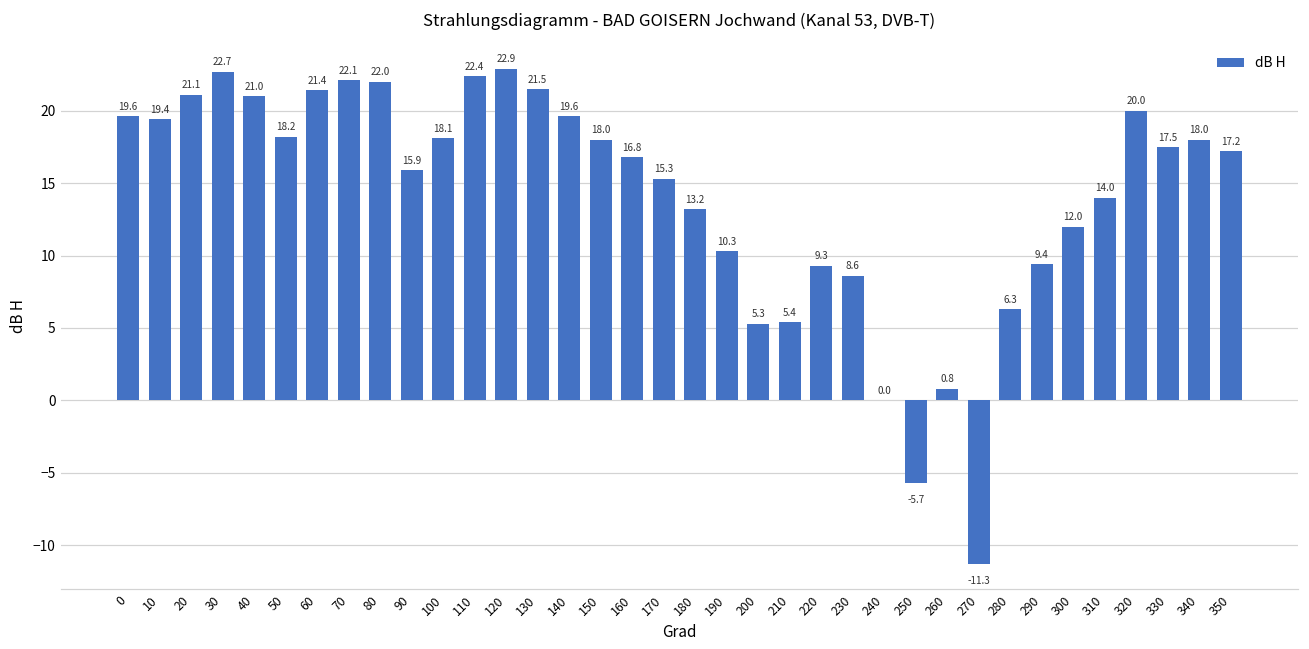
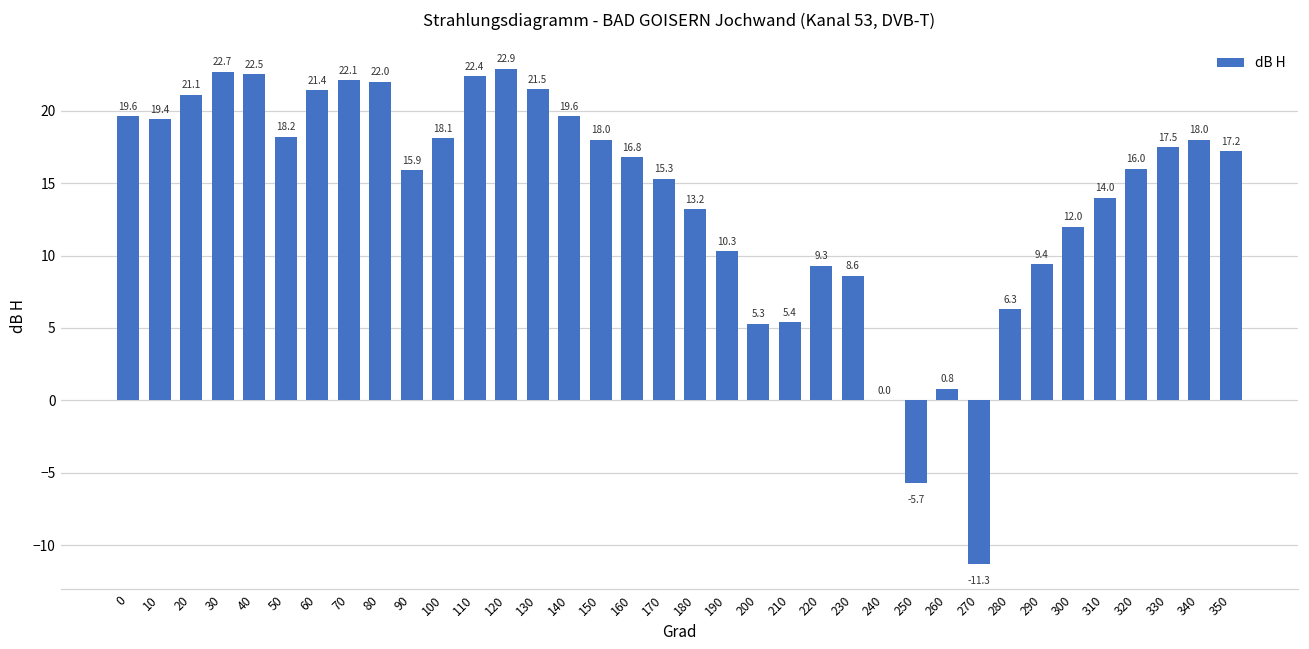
40: 21.0 -> 22.5
320: 20.0 -> 16.0
